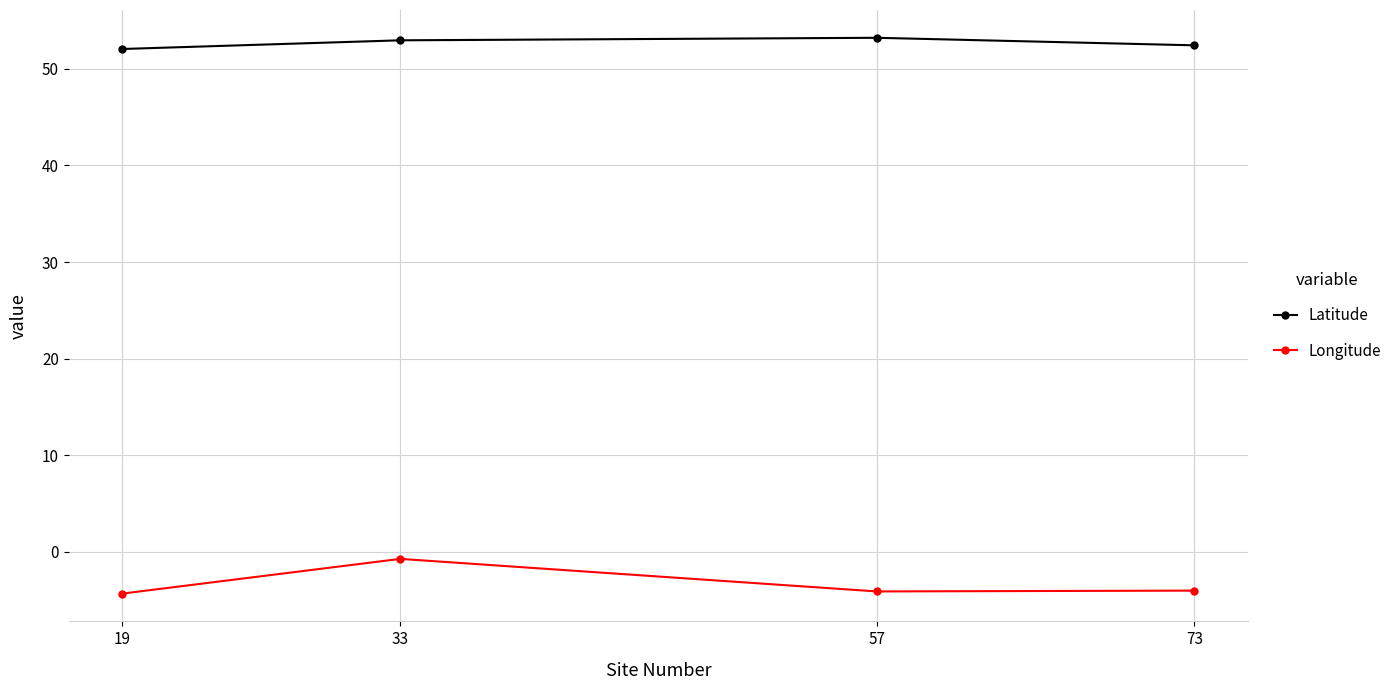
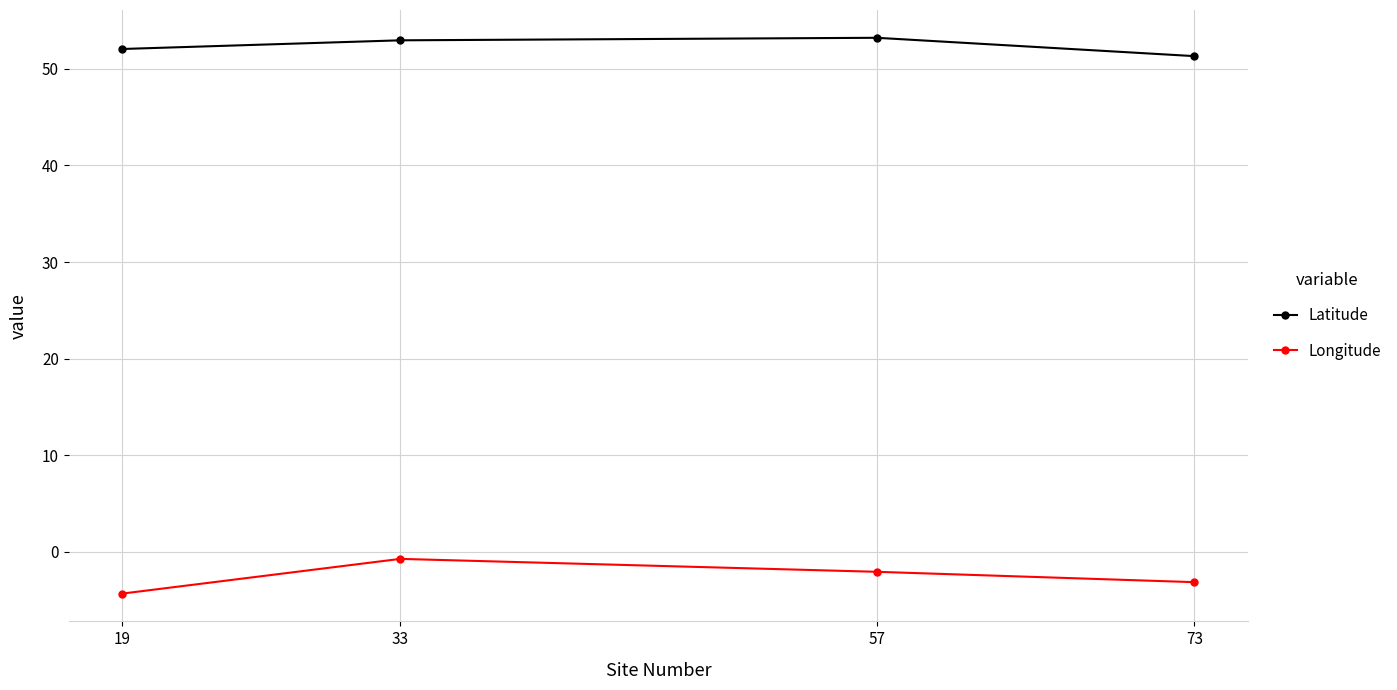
Longitude, 57: -4 -> -2
Latitude, 73: 52 -> 51
Longitude, 73: -4 -> -3
